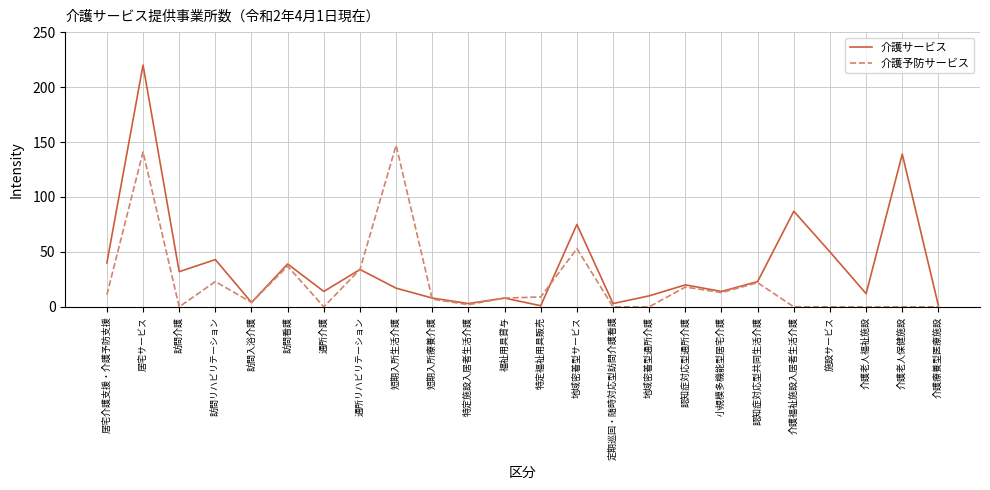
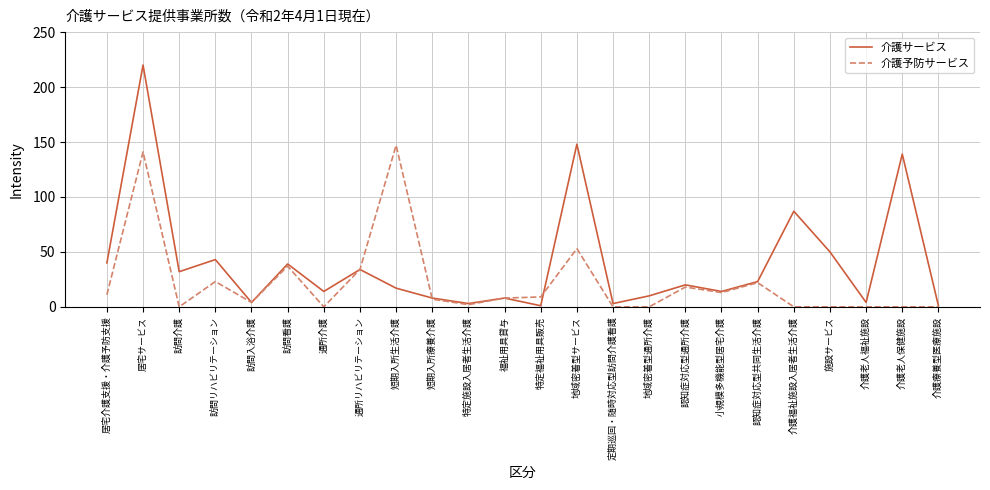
介護サービス, 地域密着型サービス: 75 -> 148
介護サービス, 介護老人福祉施設: 12 -> 4
